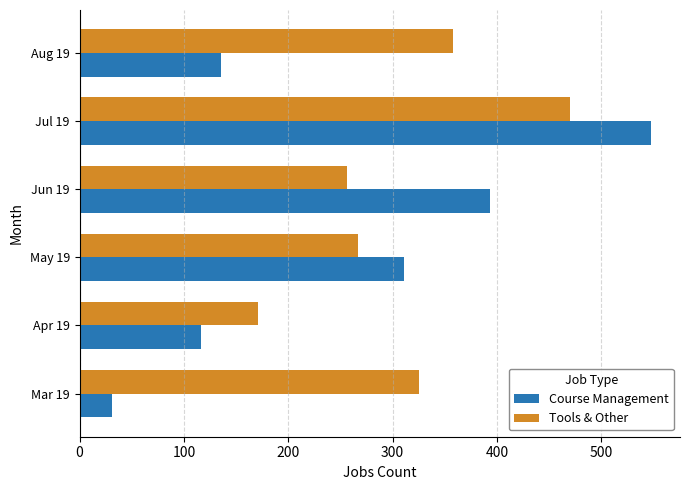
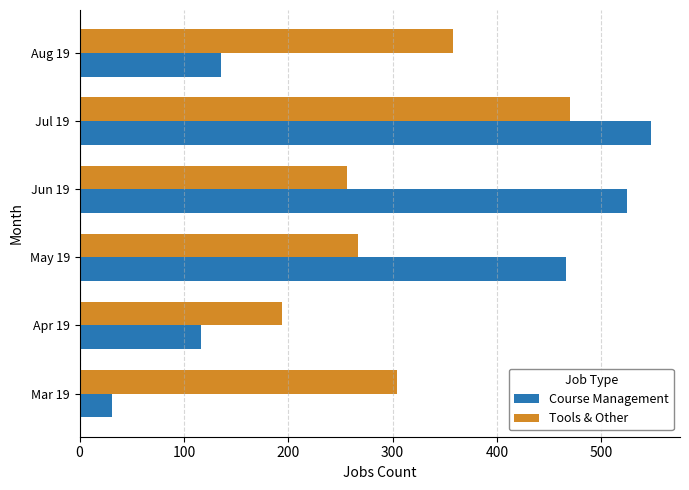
Course Management, Jun 19: 393 -> 525
Course Management, May 19: 311 -> 466
Tools & Other, Apr 19: 171 -> 194
Tools & Other, Mar 19: 325 -> 304
